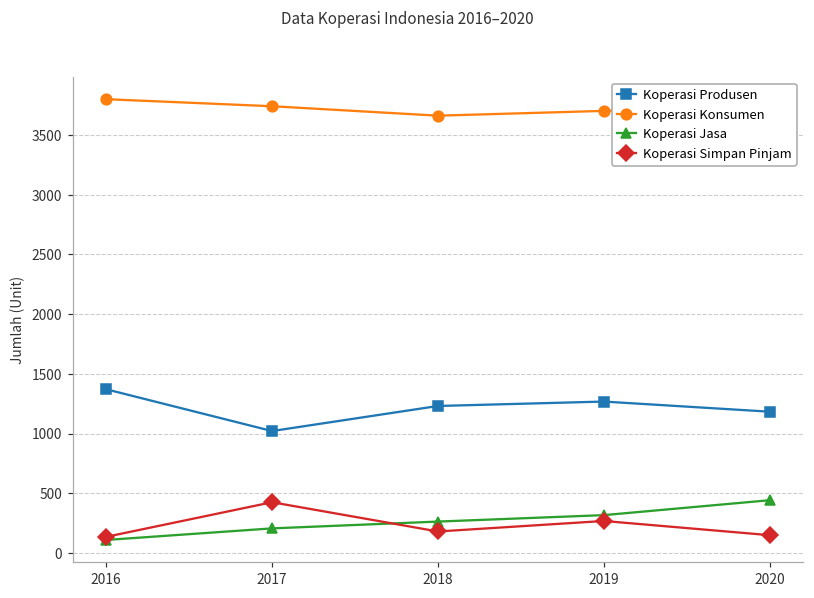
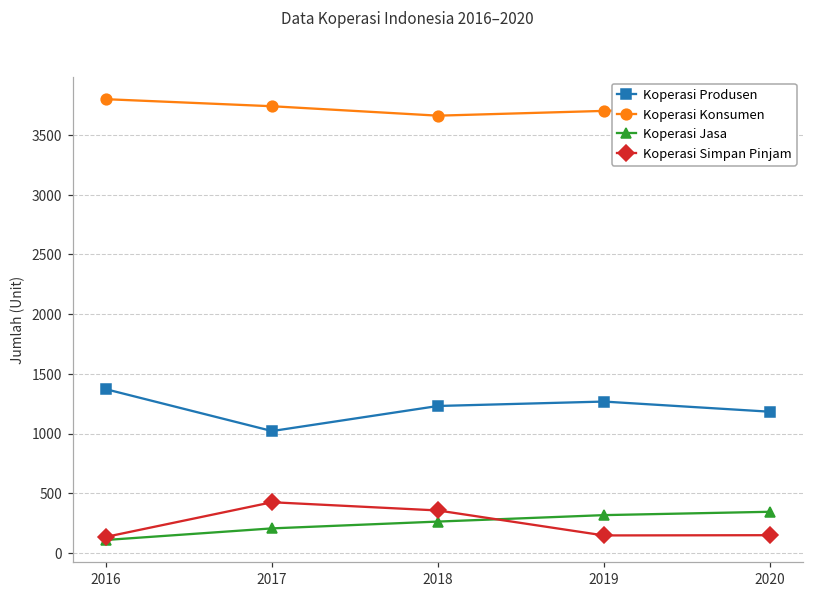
Koperasi Simpan Pinjam, 2018: 180 -> 360
Koperasi Simpan Pinjam, 2019: 270 -> 150
Koperasi Jasa, 2020: 440 -> 350
